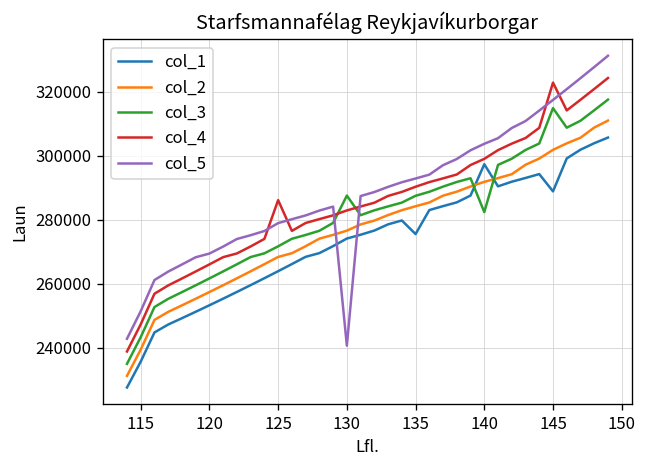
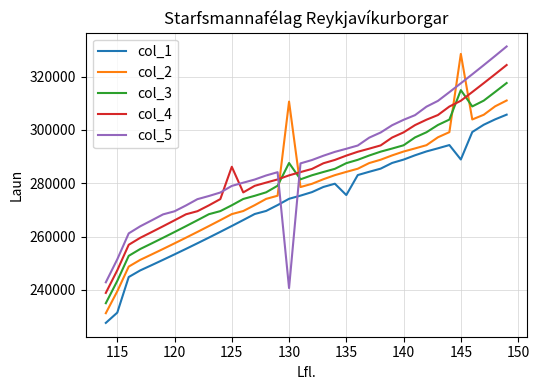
col_1, 115: 236000 -> 232000
col_2, 130: 277000 -> 311000
col_1, 140: 297000 -> 289000
col_3, 140: 282000 -> 294000
col_2, 145: 302000 -> 329000
col_4, 145: 323000 -> 311000
